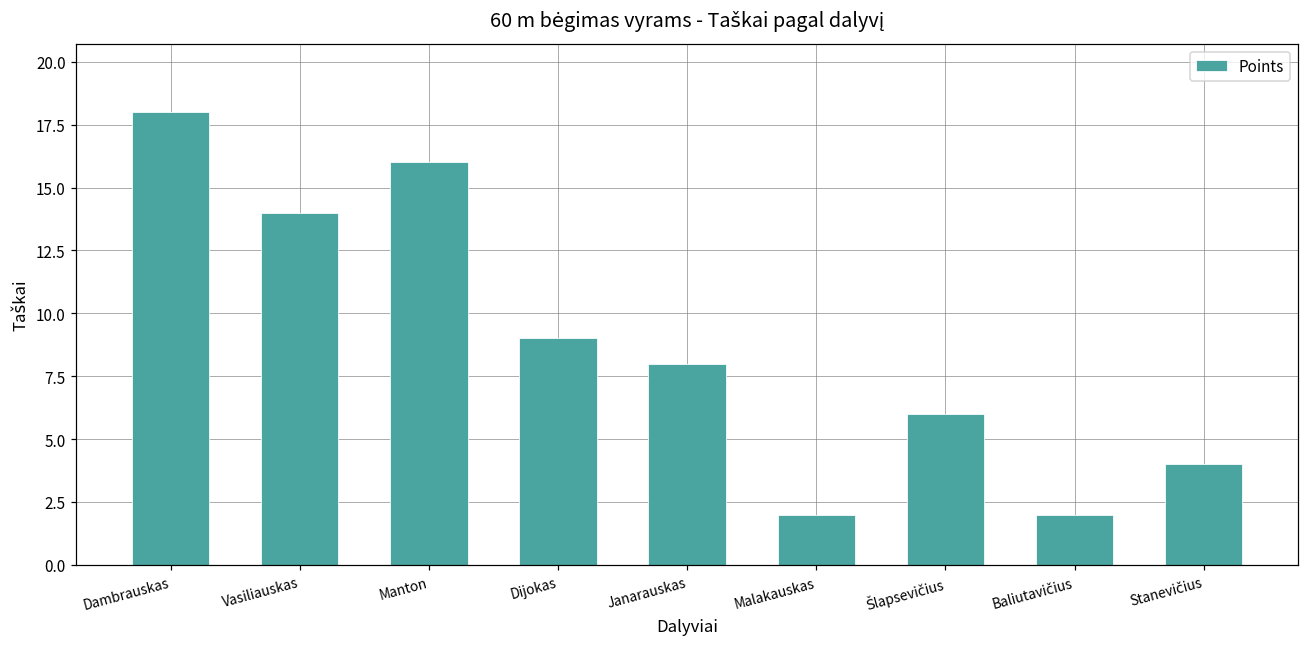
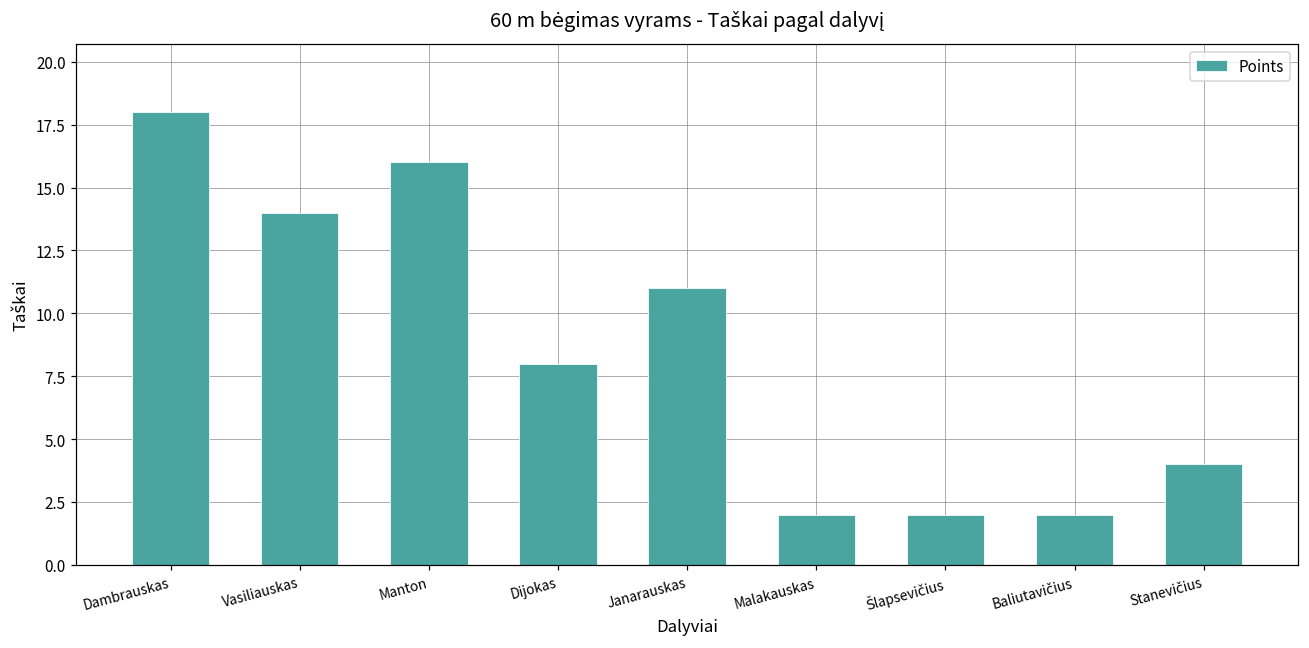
Dijokas: 9 -> 8
Janarauskas: 8 -> 11
Šlapsevičius: 6 -> 2
